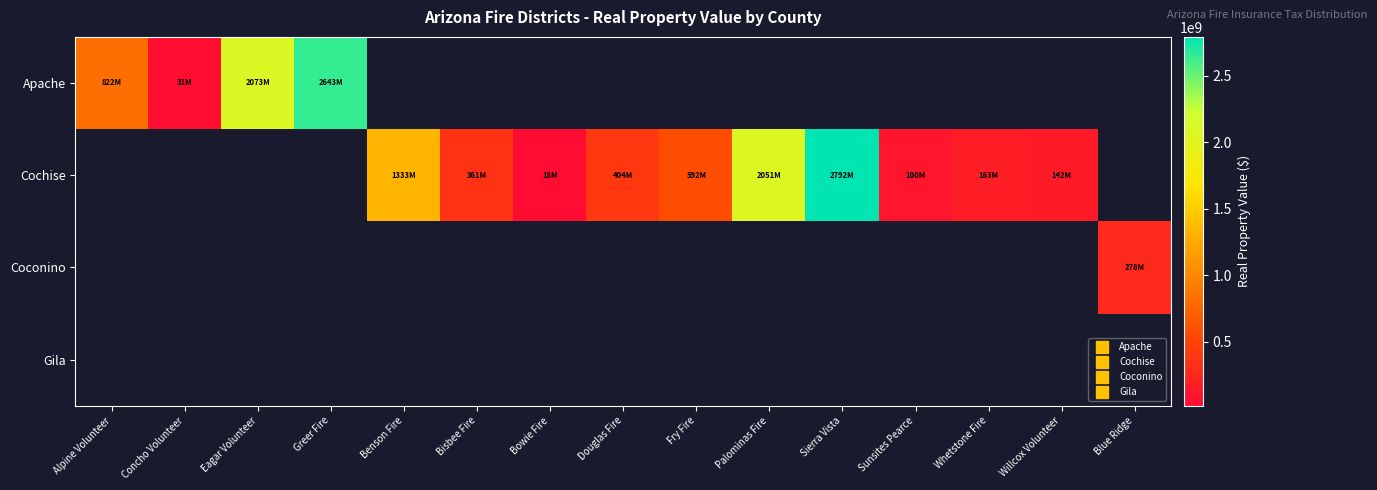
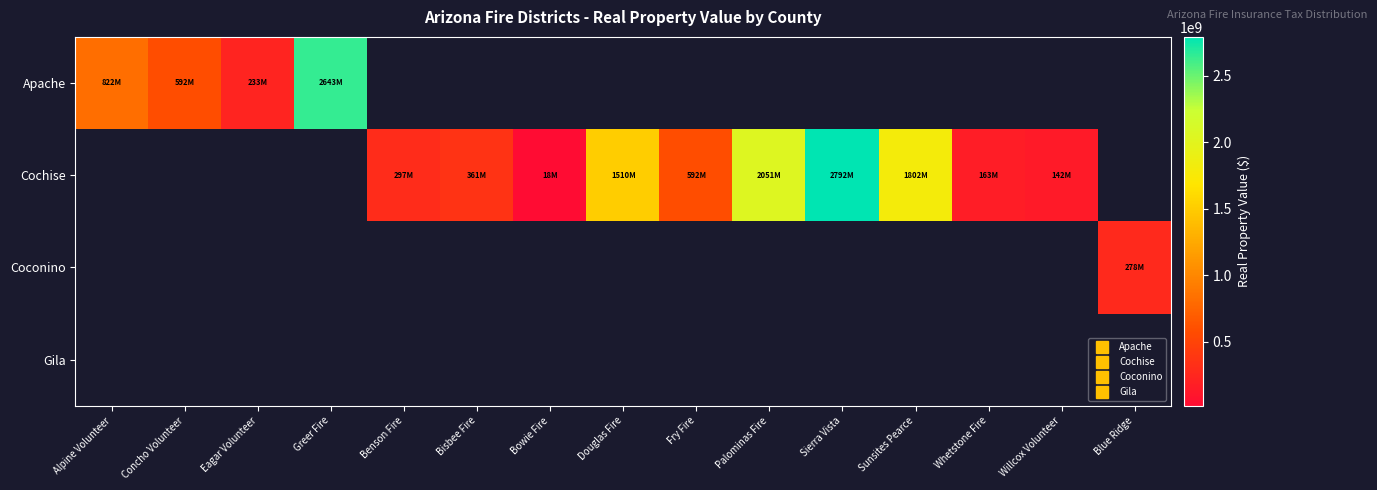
Apache, Concho Volunteer: 31M -> 592M
Apache, Eagar Volunteer: 2073M -> 233M
Cochise, Benson Fire: 1333M -> 297M
Cochise, Douglas Fire: 404M -> 1510M
Cochise, Sunsites Pearce: 100M -> 1802M
